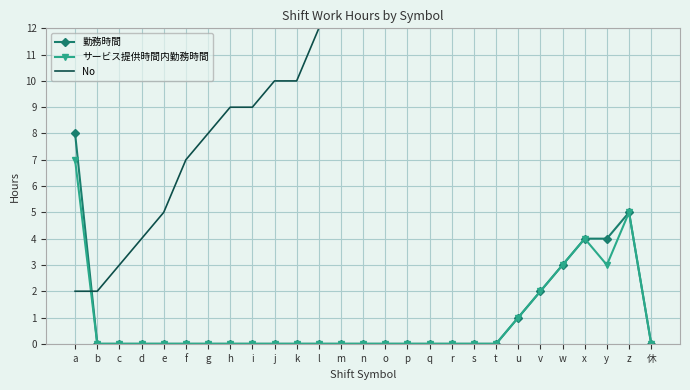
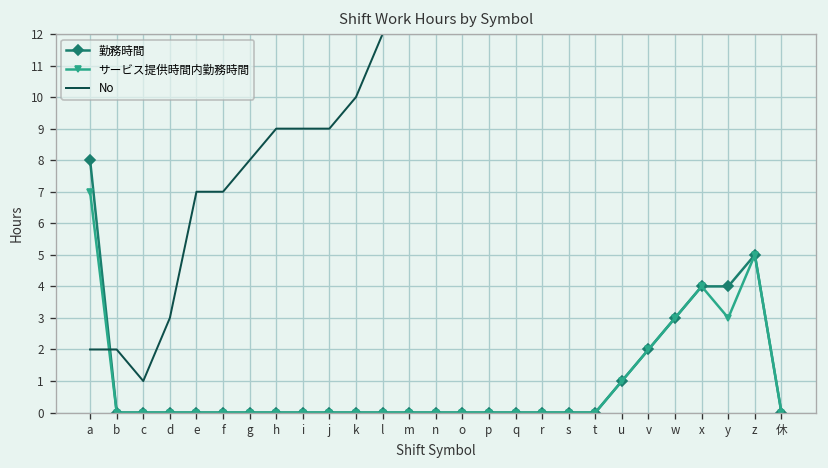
No, c: 3 -> 1
No, d: 4 -> 3
No, e: 5 -> 7
No, j: 10 -> 9
